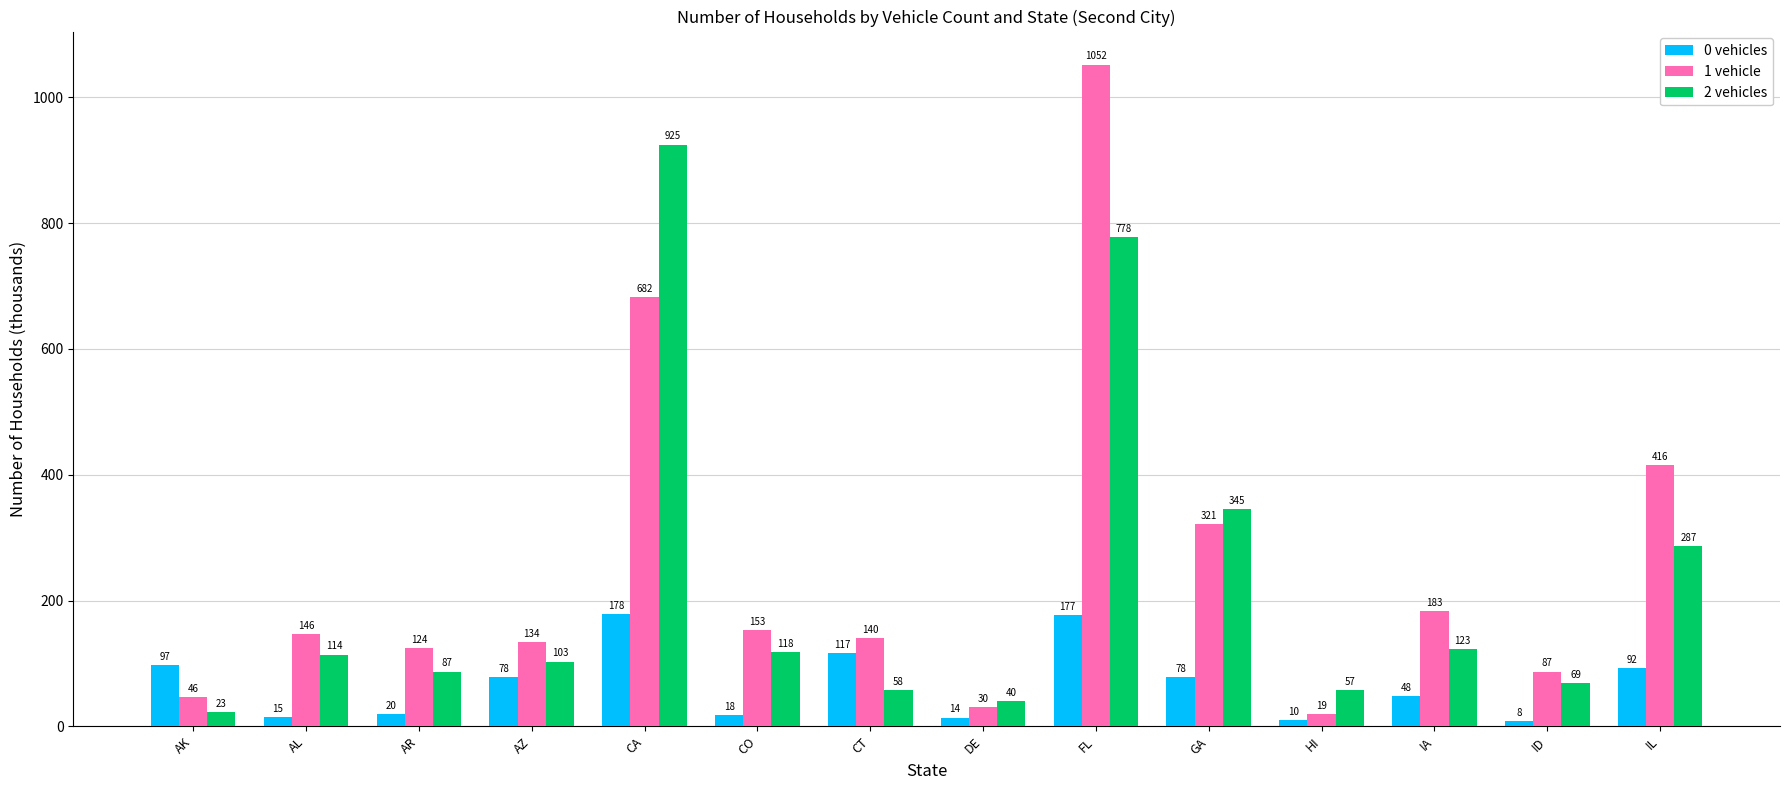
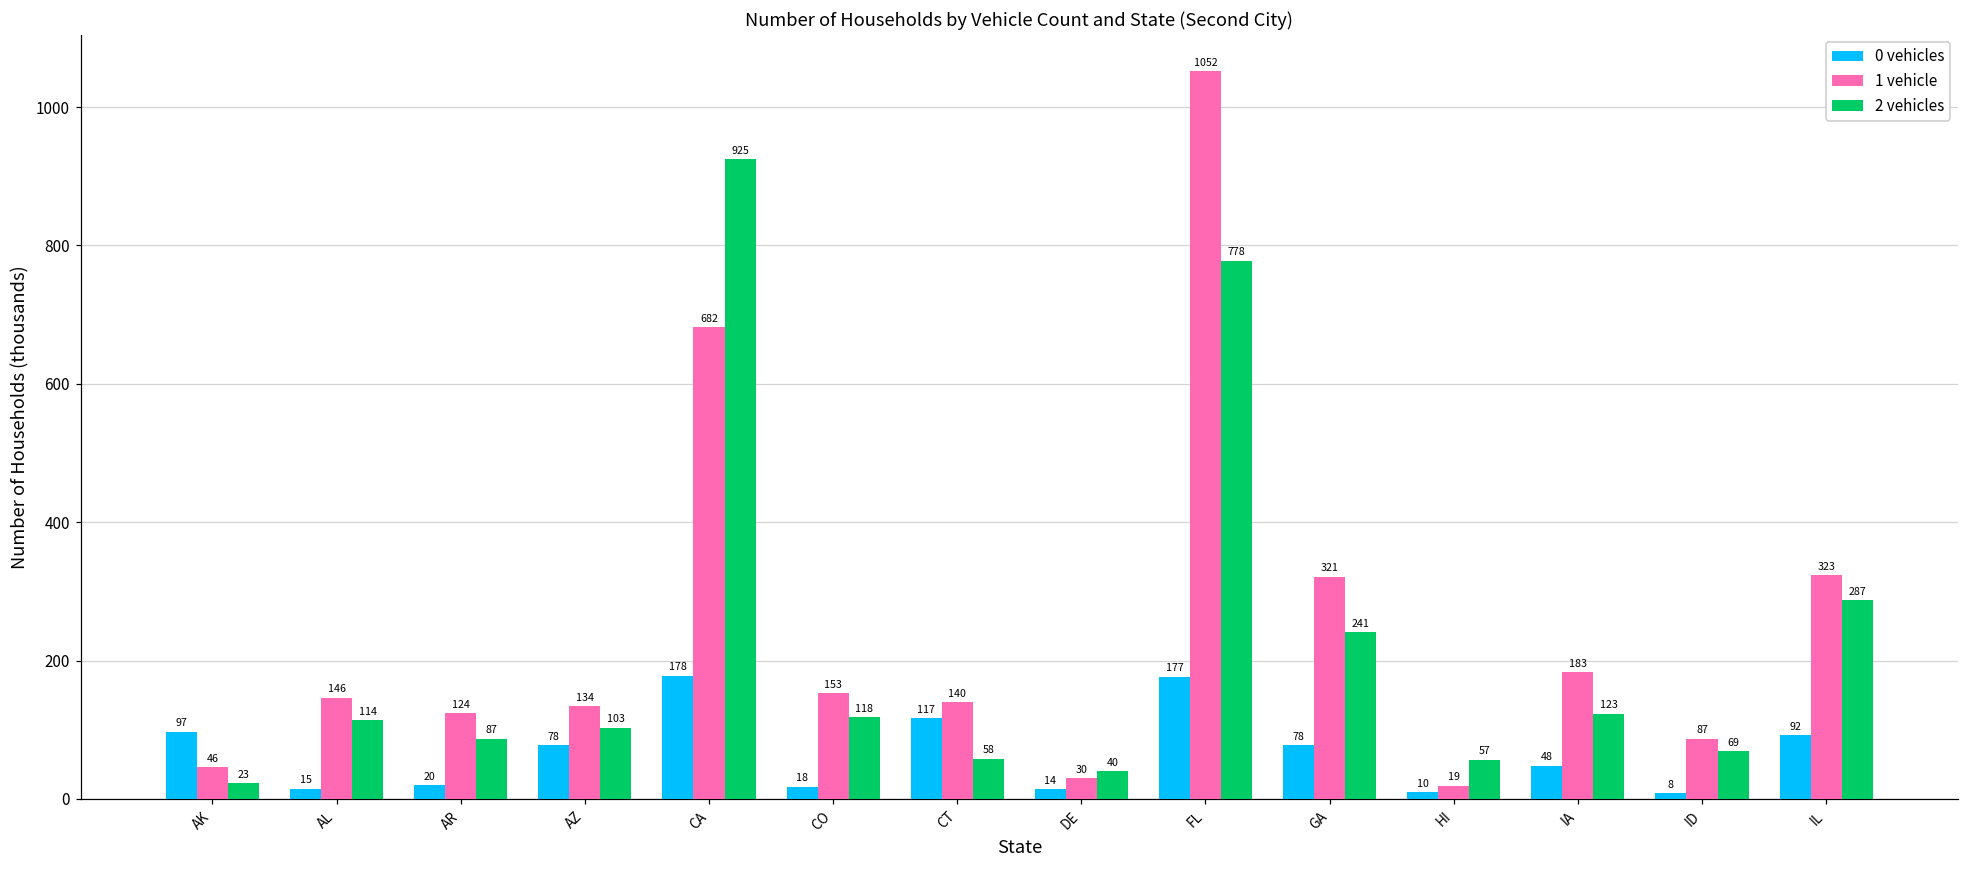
2 vehicles, GA: 345 -> 241
1 vehicle, IL: 416 -> 323
